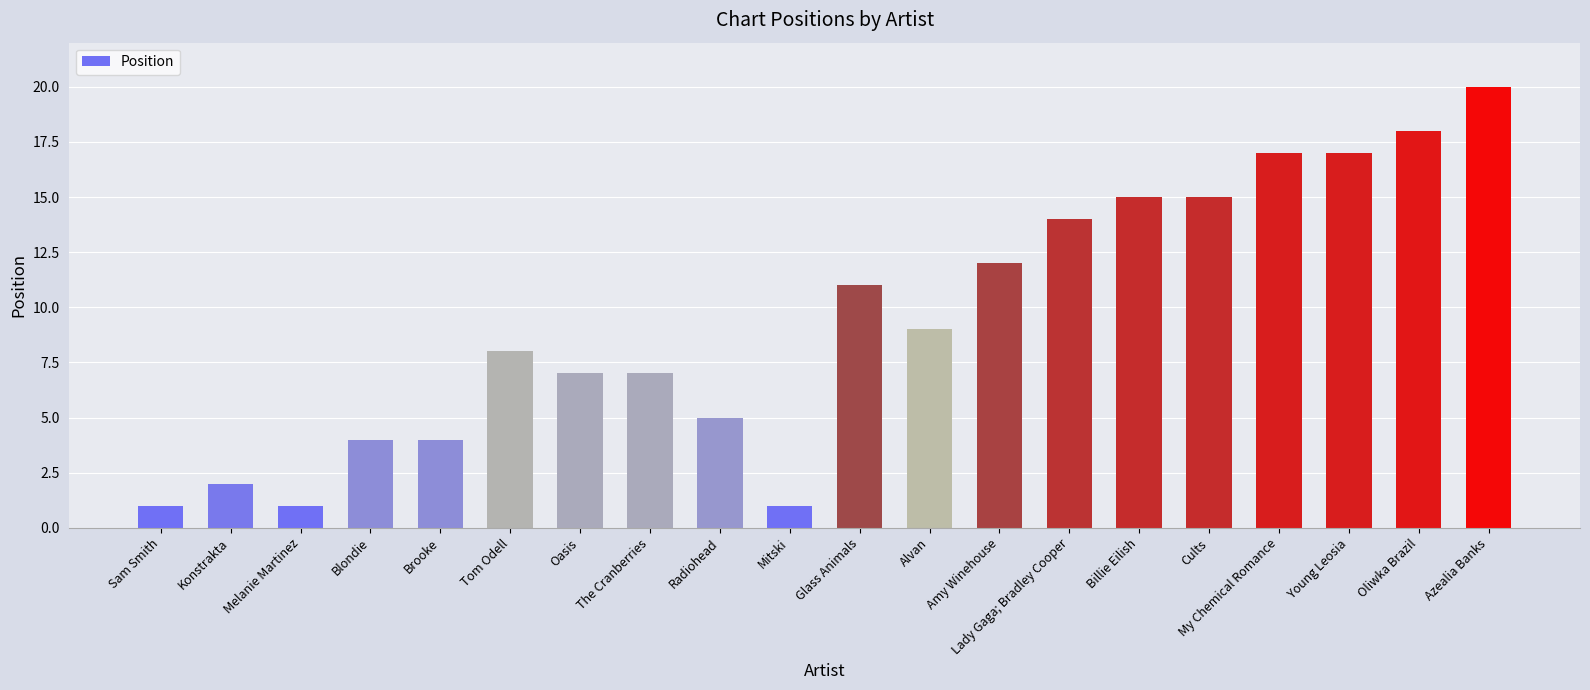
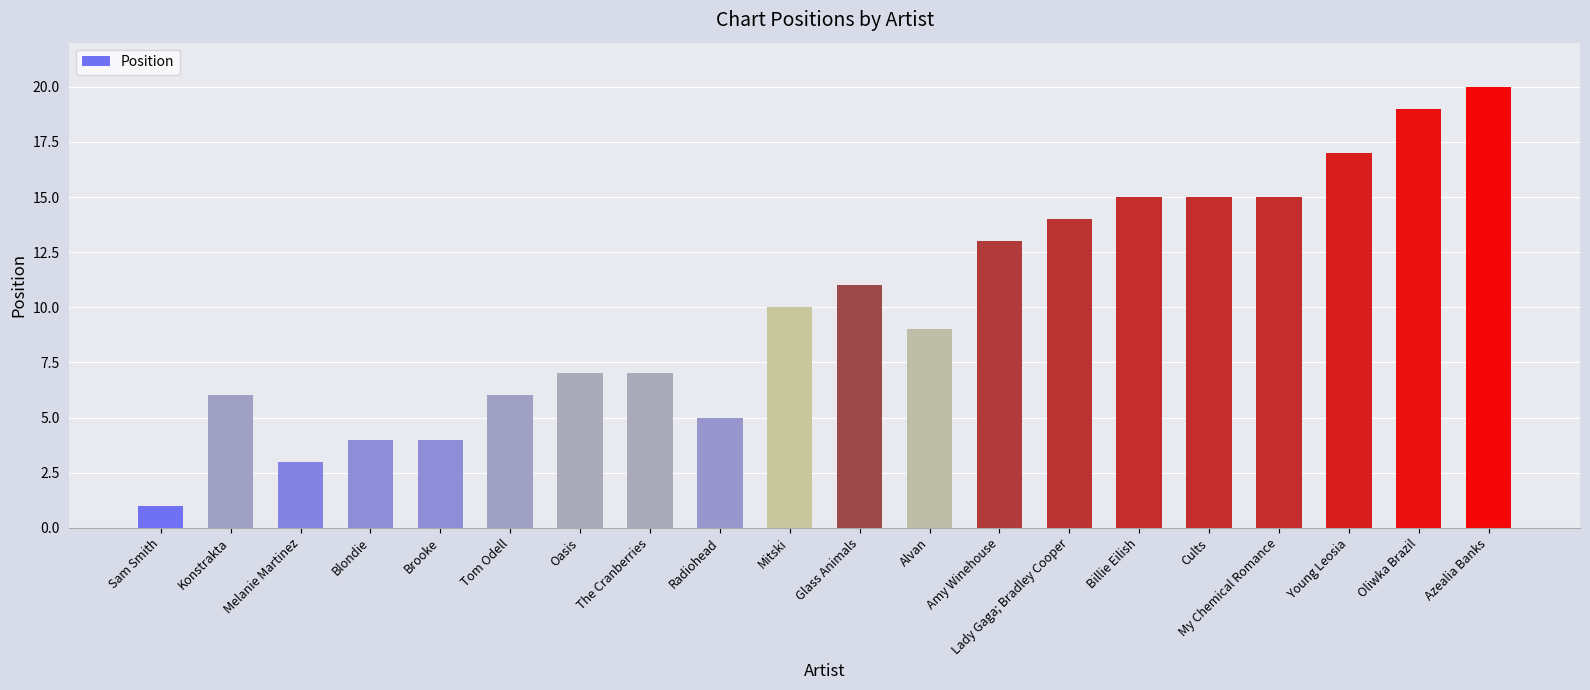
Konstrakta: 2 -> 6
Melanie Martinez: 1 -> 3
Tom Odell: 8 -> 6
Mitski: 1 -> 10
Amy Winehouse: 12 -> 13
My Chemical Romance: 17 -> 15
Oliwka Brazil: 18 -> 19
